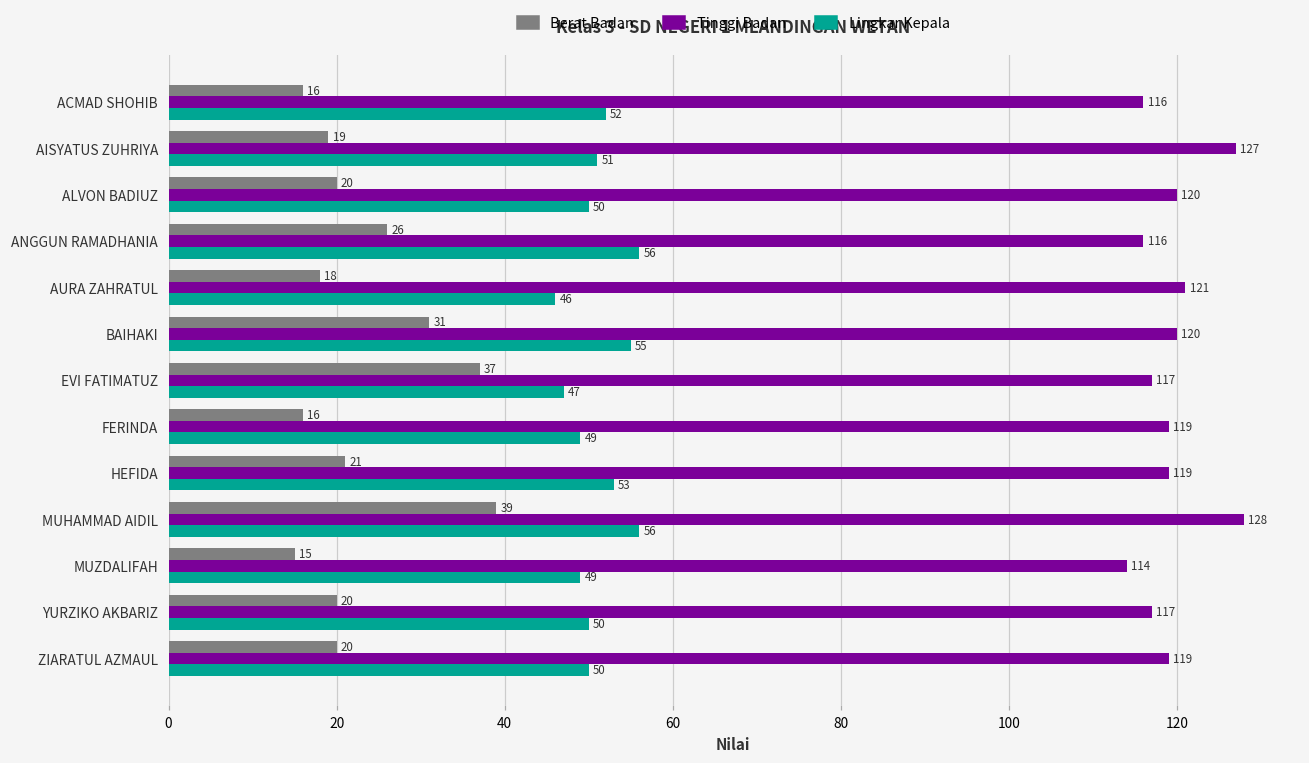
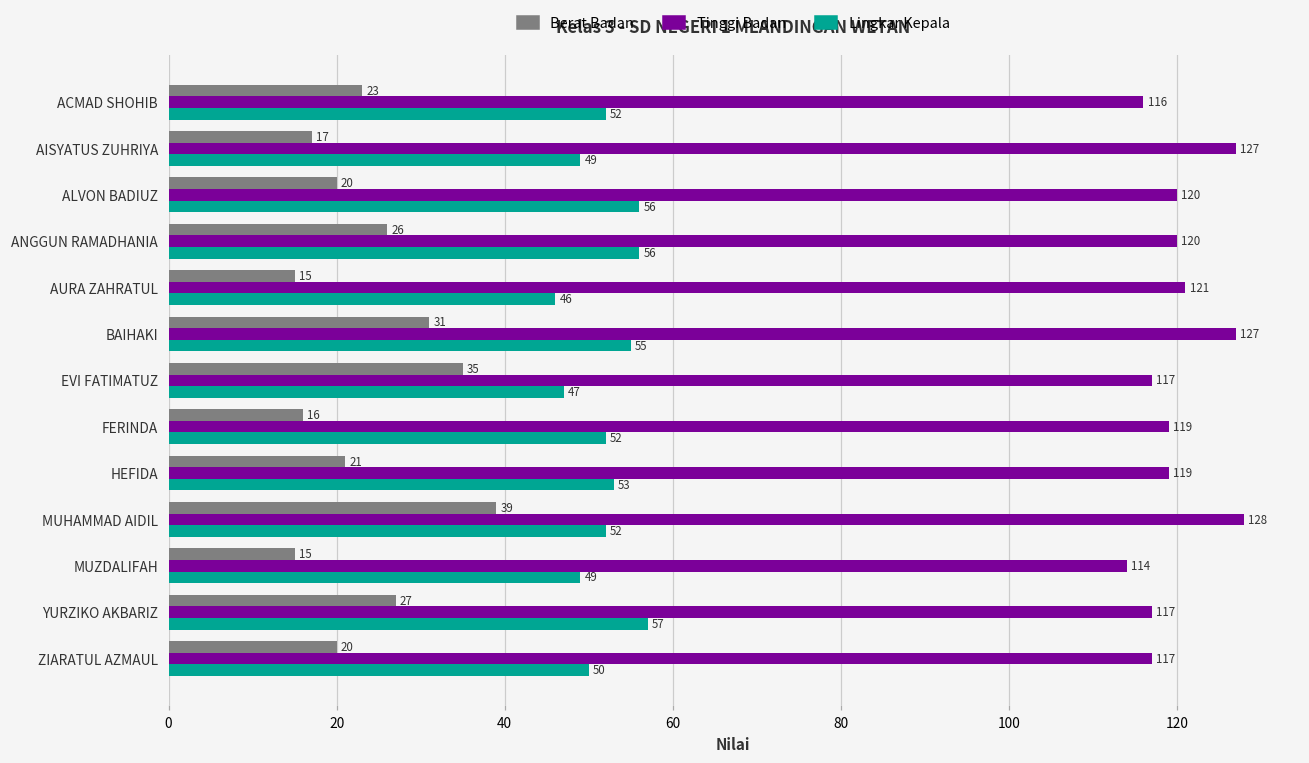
Berat Badan, ACMAD SHOHIB: 16 -> 23
Berat Badan, AISYATUS ZUHRIYA: 19 -> 17
Lingkar Kepala, AISYATUS ZUHRIYA: 51 -> 49
Lingkar Kepala, ALVON BADIUZ: 50 -> 56
Tinggi Badan, ANGGUN RAMADHANIA: 116 -> 120
Berat Badan, AURA ZAHRATUL: 18 -> 15
Tinggi Badan, BAIHAKI: 120 -> 127
Berat Badan, EVI FATIMATUZ: 37 -> 35
Lingkar Kepala, FERINDA: 49 -> 52
Lingkar Kepala, MUHAMMAD AIDIL: 56 -> 52
Berat Badan, YURZIKO AKBARIZ: 20 -> 27
Lingkar Kepala, YURZIKO AKBARIZ: 50 -> 57
Tinggi Badan, ZIARATUL AZMAUL: 119 -> 117
